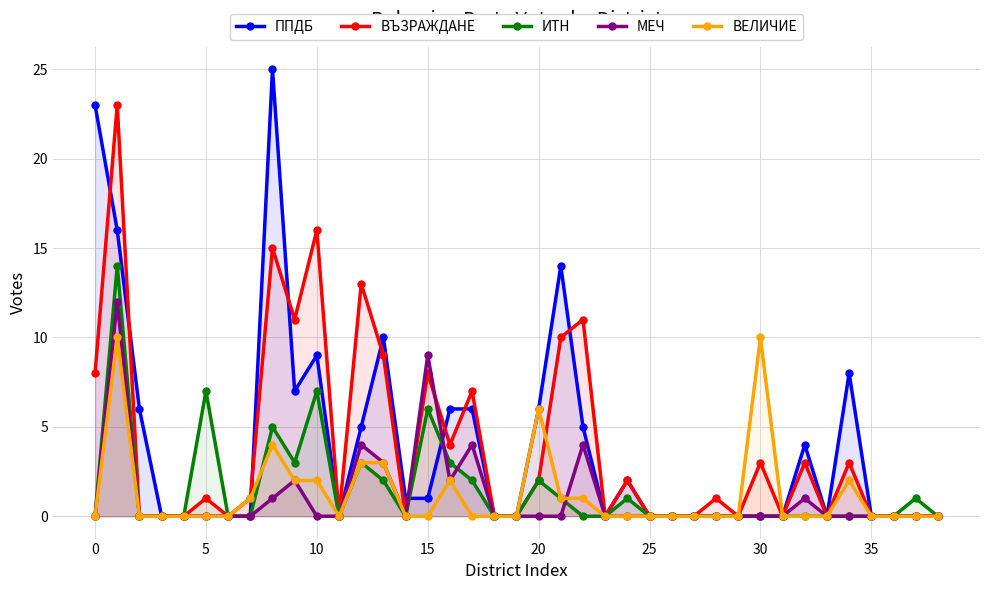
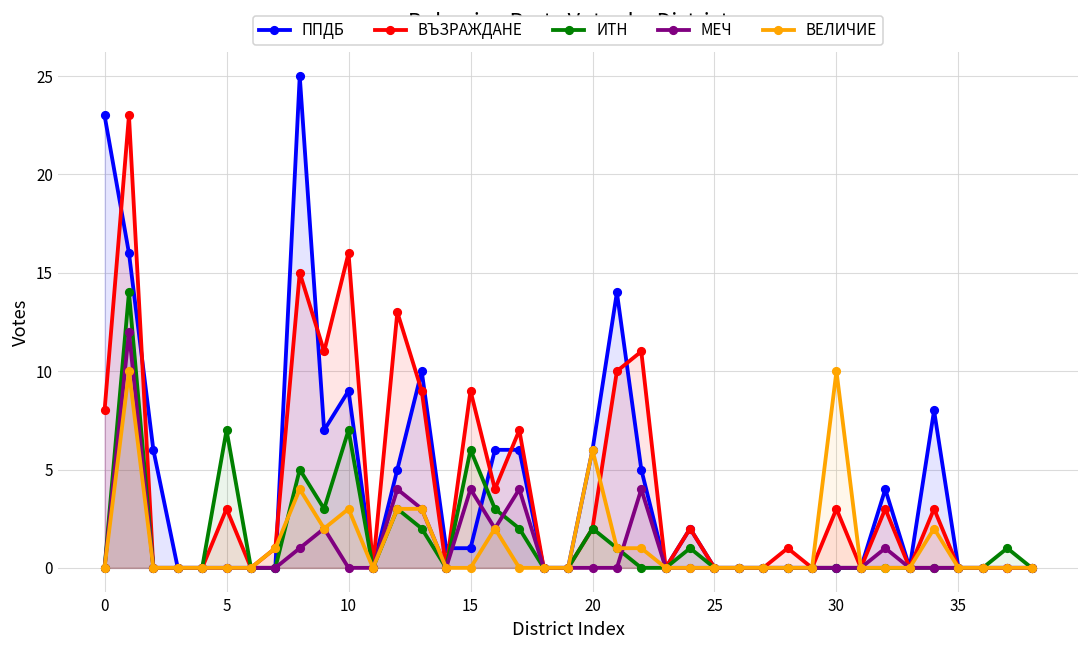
ВЪЗРАЖДАНЕ, 5: 1 -> 3
ВЕЛИЧИЕ, 10: 2 -> 3
ВЪЗРАЖДАНЕ, 15: 8 -> 9
МЕЧ, 15: 9 -> 4
